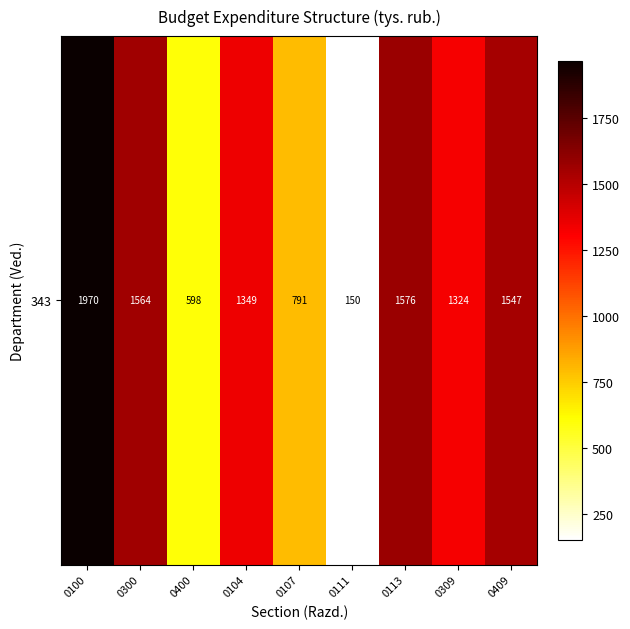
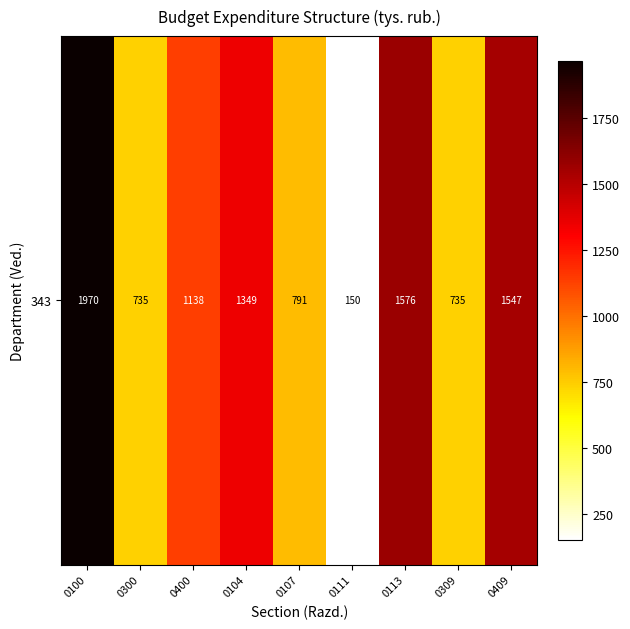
343, 0300: 1564 -> 735
343, 0400: 598 -> 1138
343, 0309: 1324 -> 735
